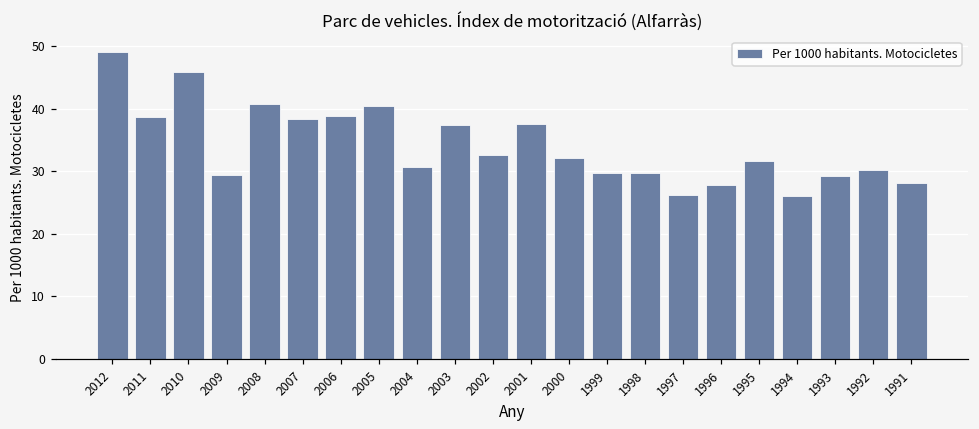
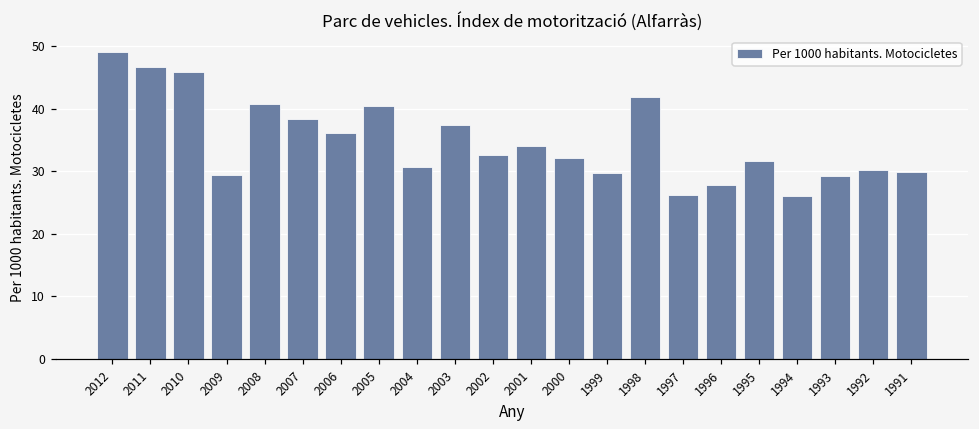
2011: 39 -> 47
2006: 39 -> 36
2001: 38 -> 34
1998: 30 -> 42
1991: 28 -> 30
